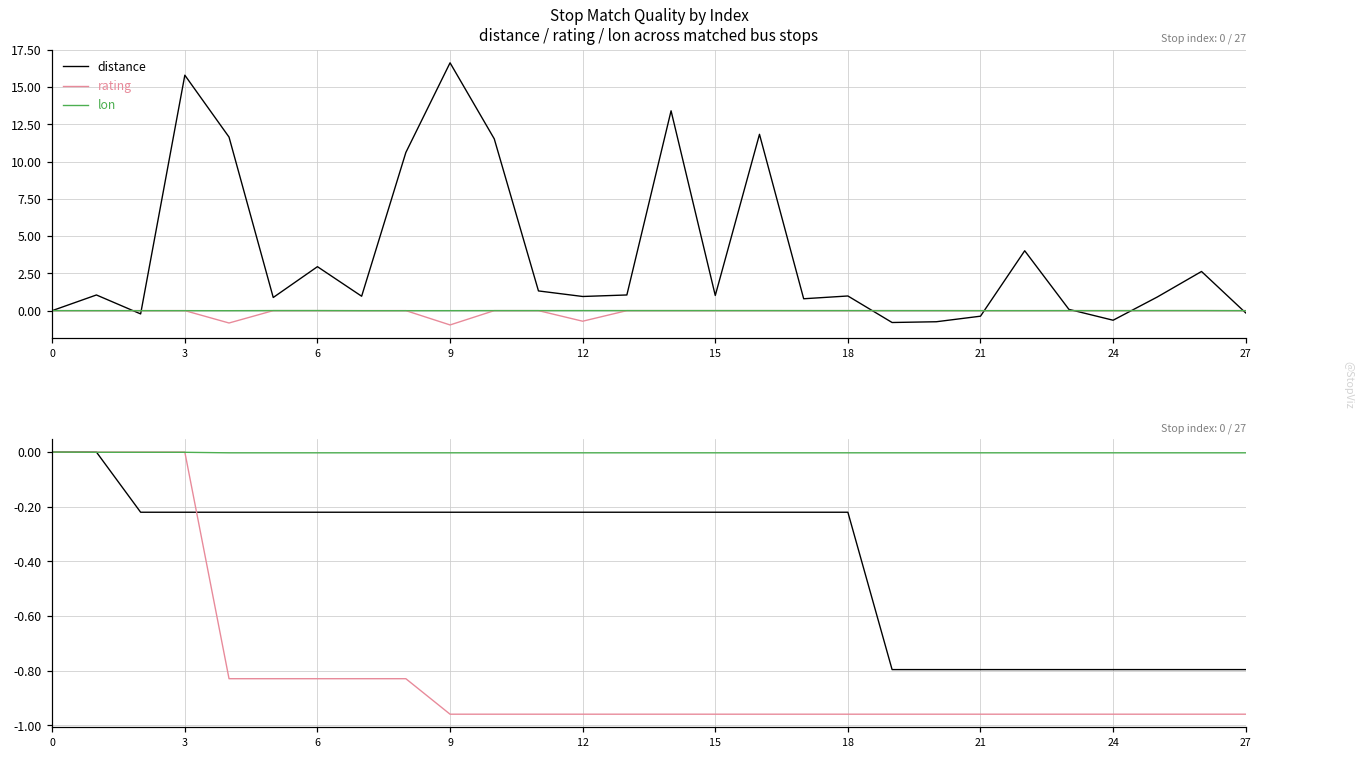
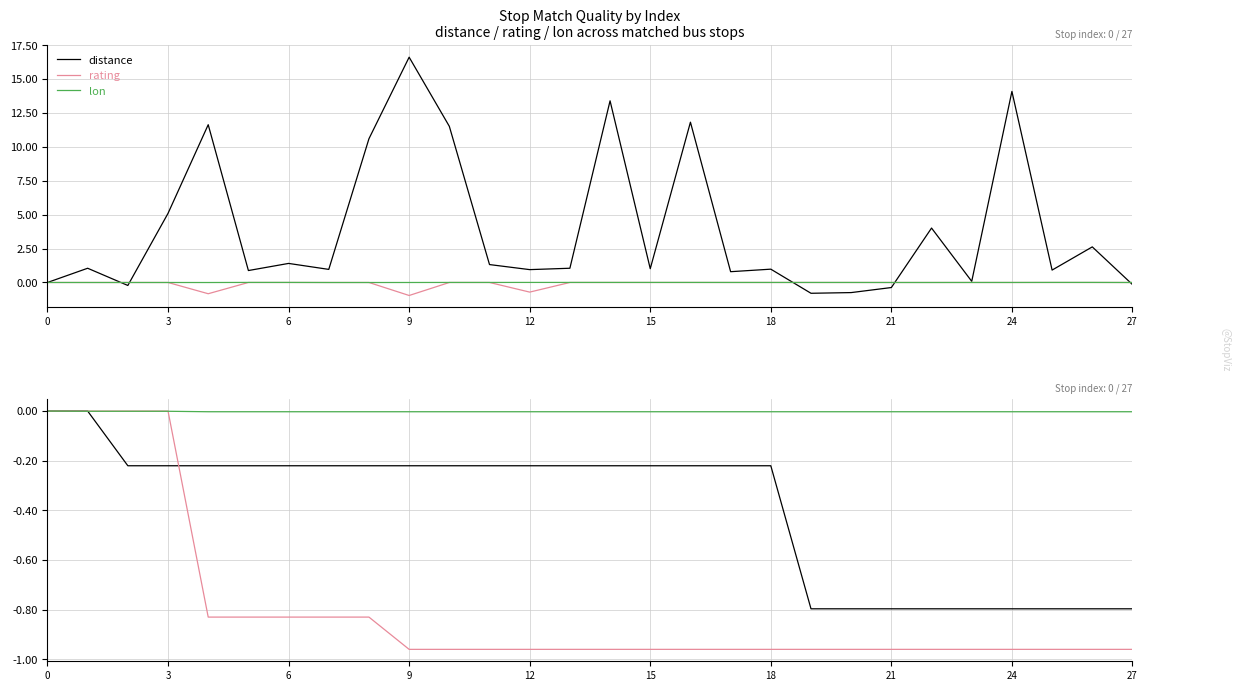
Stop Match Quality by Index distance / rating / lon across matched bus stops, distance, 3: 15.8 -> 5.1
Stop Match Quality by Index distance / rating / lon across matched bus stops, distance, 6: 2.9 -> 1.4
Stop Match Quality by Index distance / rating / lon across matched bus stops, distance, 24: -0.6 -> 14.1
